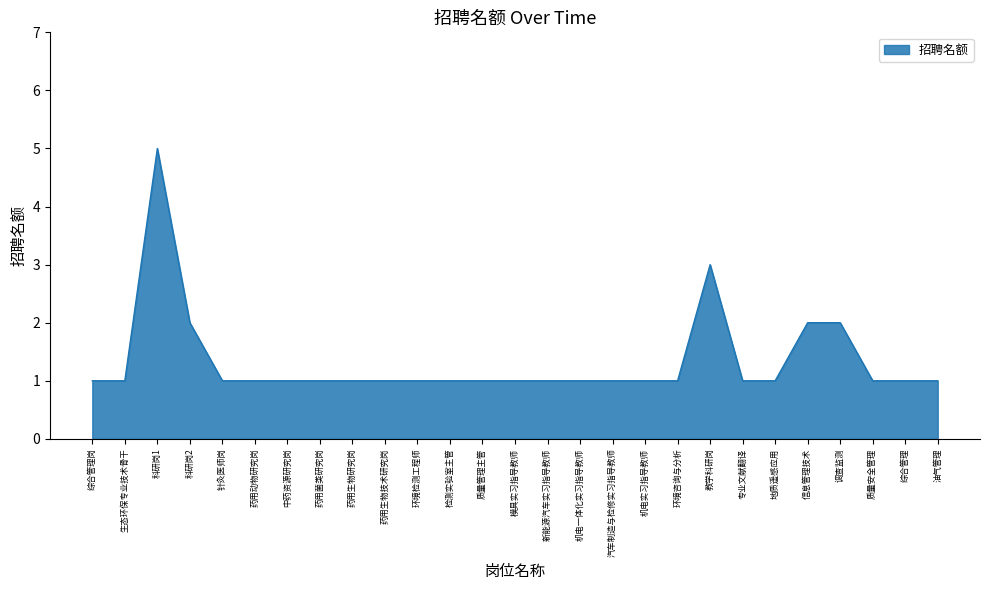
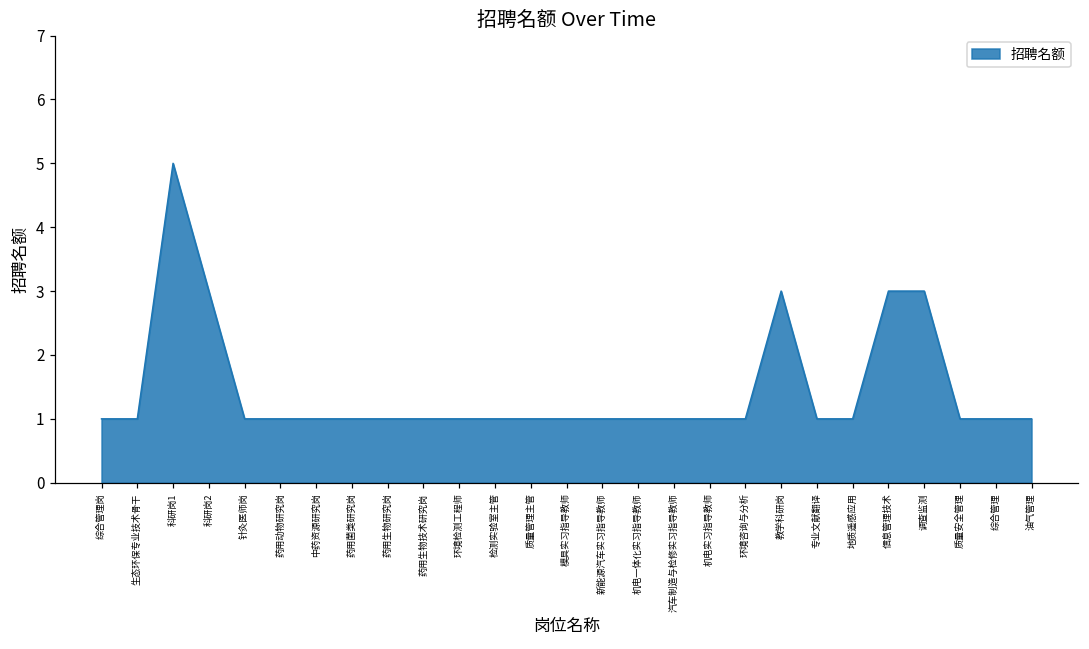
科研岗2: 2 -> 3
信息管理技术: 2 -> 3
调查监测: 2 -> 3
